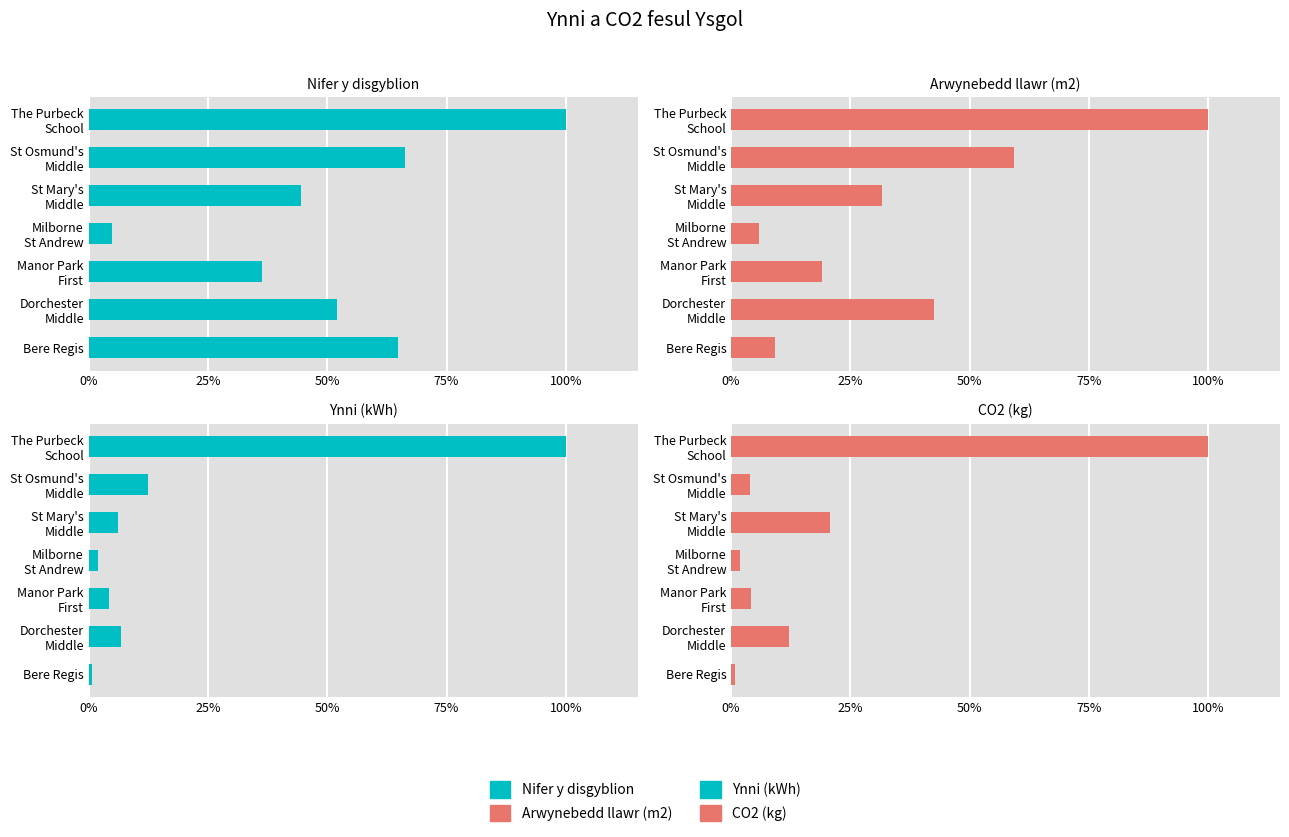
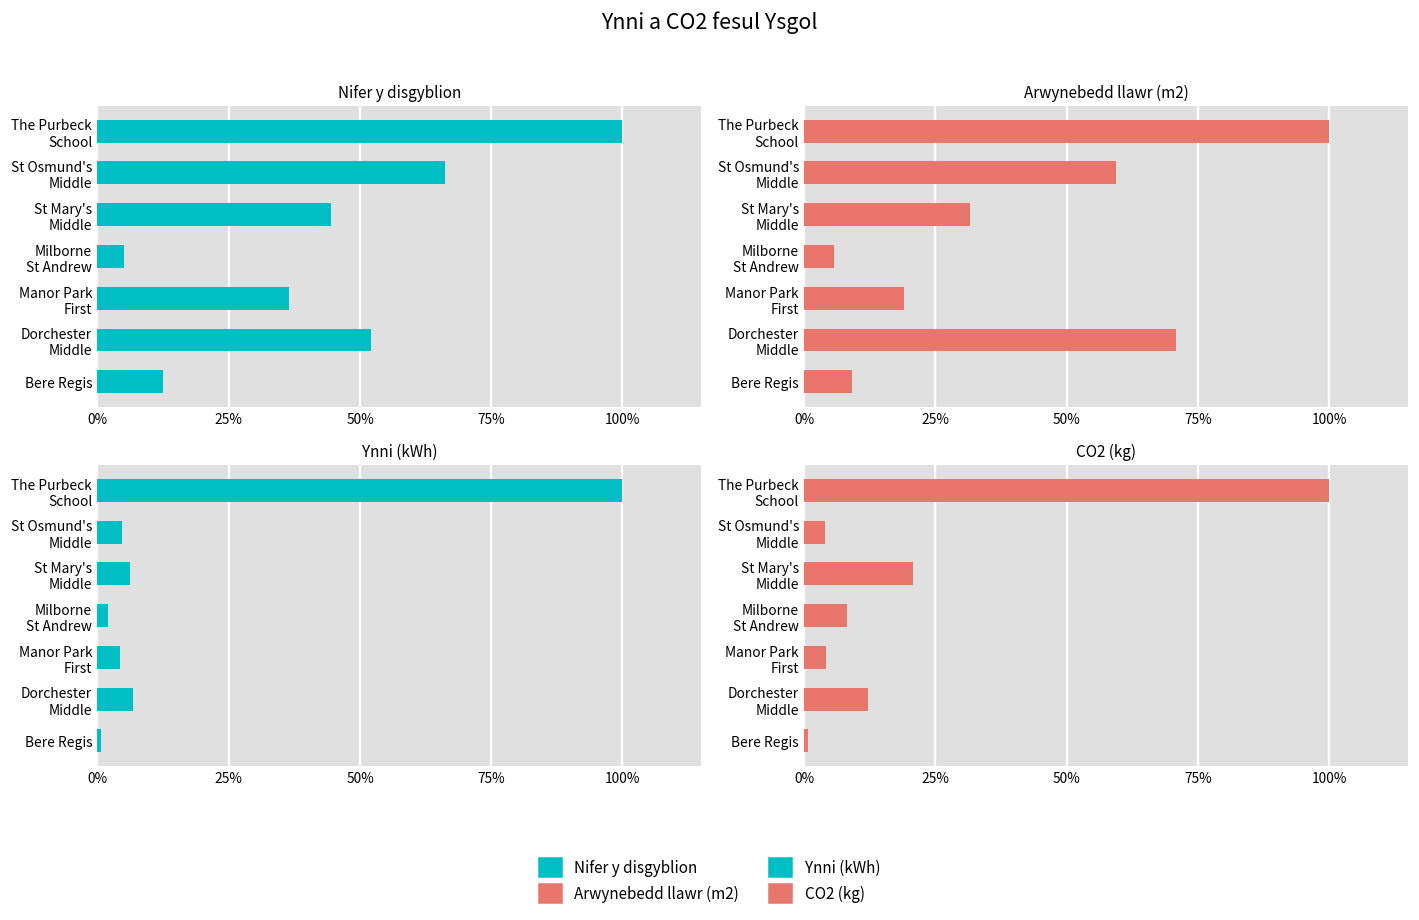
Nifer y disgyblion, Bere Regis: 65% -> 13%
Arwynebedd llawr (m2), Dorchester Middle: 43% -> 71%
Ynni (kWh), St Osmund's Middle: 12% -> 5%
CO2 (kg), Milborne St Andrew: 2% -> 8%
